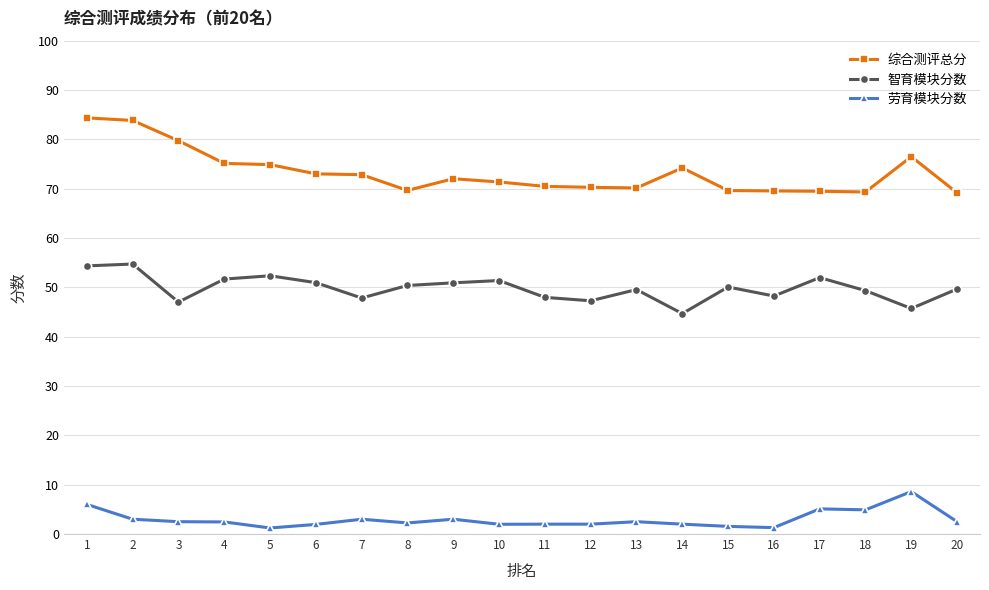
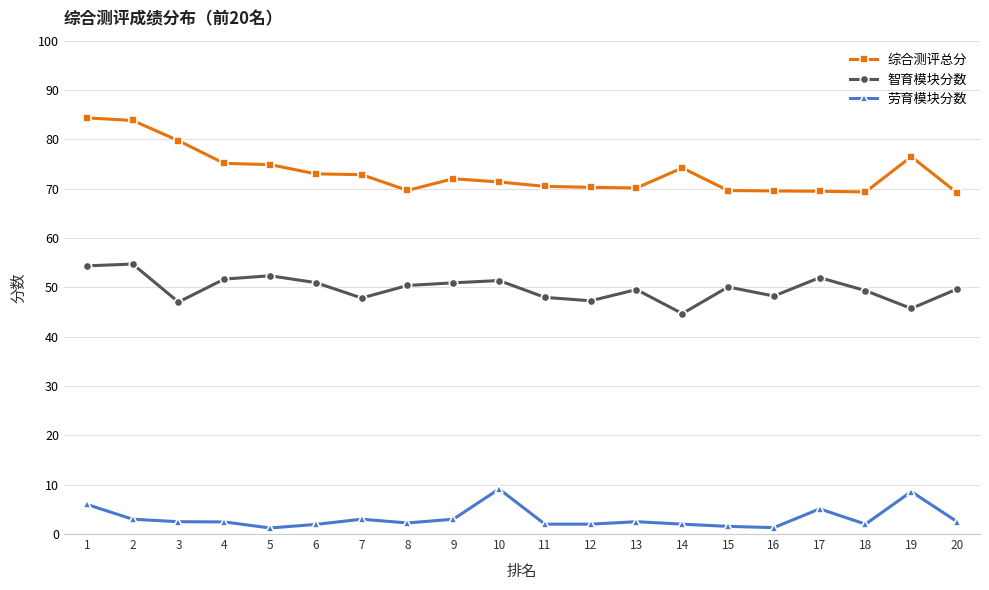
劳育模块分数, 10: 2 -> 9
劳育模块分数, 18: 5 -> 2
